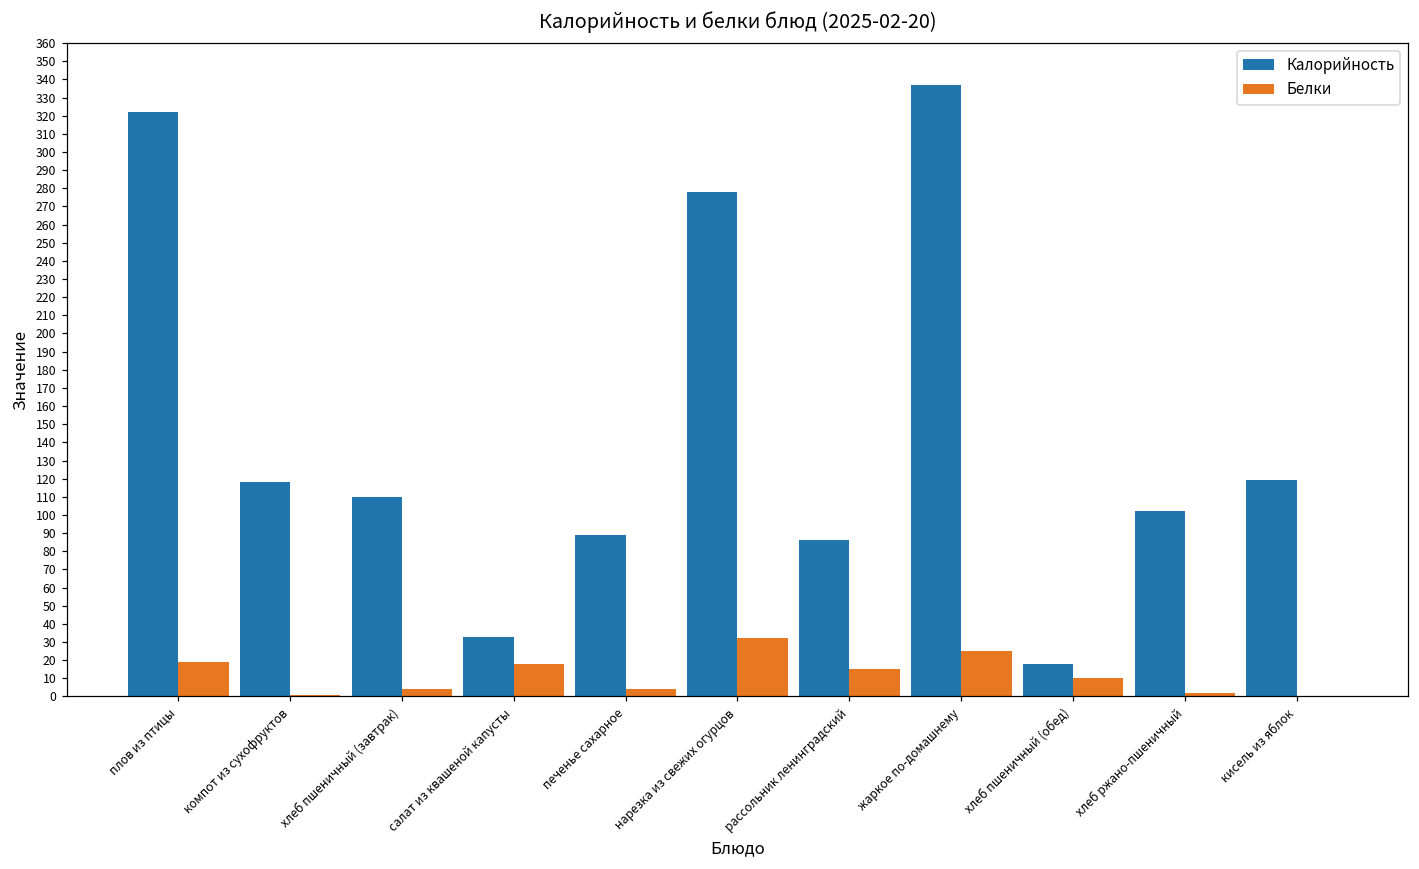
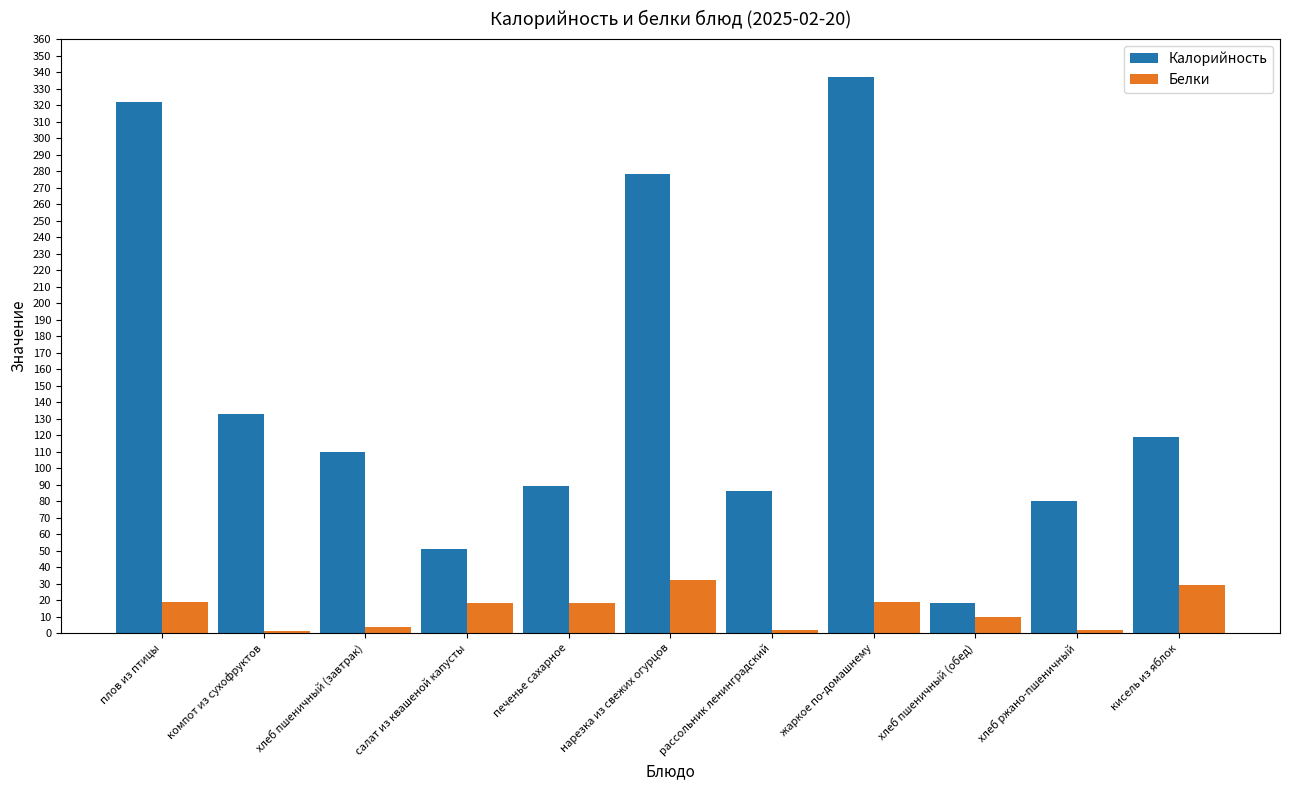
Калорийность, компот из сухофруктов: 118 -> 133
Калорийность, салат из квашеной капусты: 33 -> 51
Белки, печенье сахарное: 4 -> 18
Белки, рассольник ленинградский: 15 -> 2
Белки, жаркое по-домашнему: 25 -> 19
Калорийность, хлеб ржано-пшеничный: 102 -> 80
Белки, кисель из яблок: 0 -> 29
